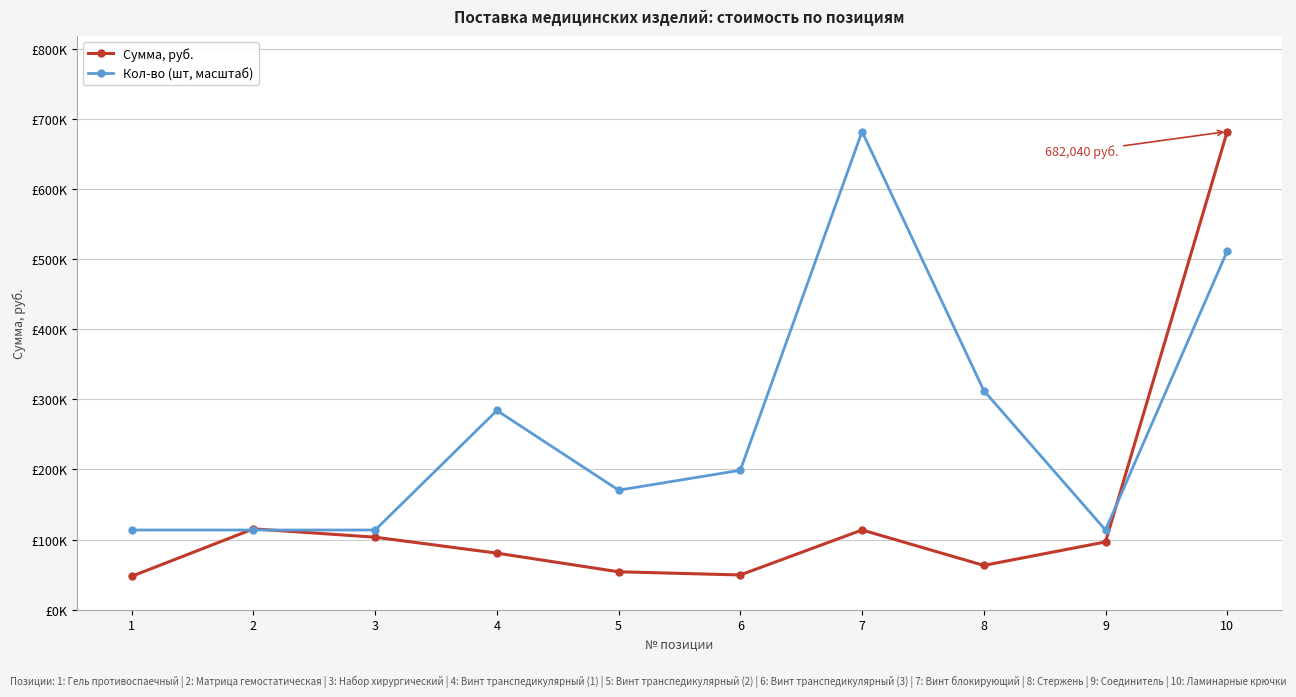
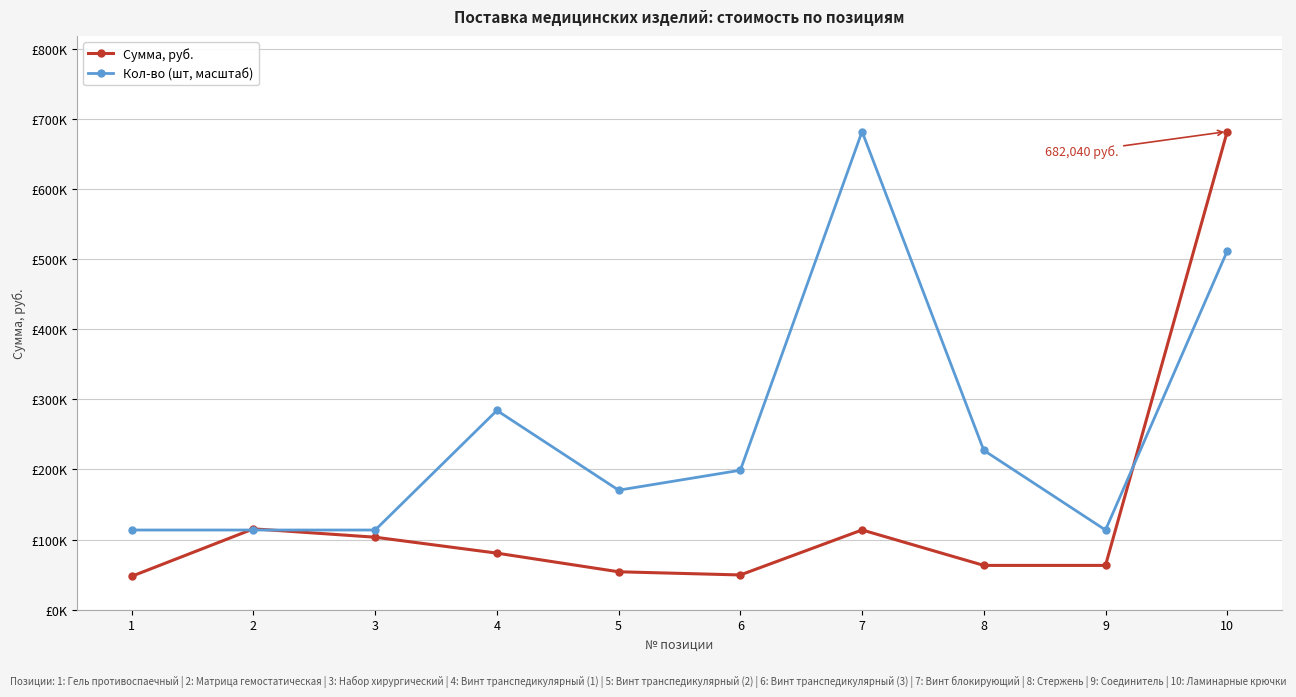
Кол-во (шт, масштаб), 8: £310000 -> £230000
Сумма, руб., 9: £100000 -> £60000
